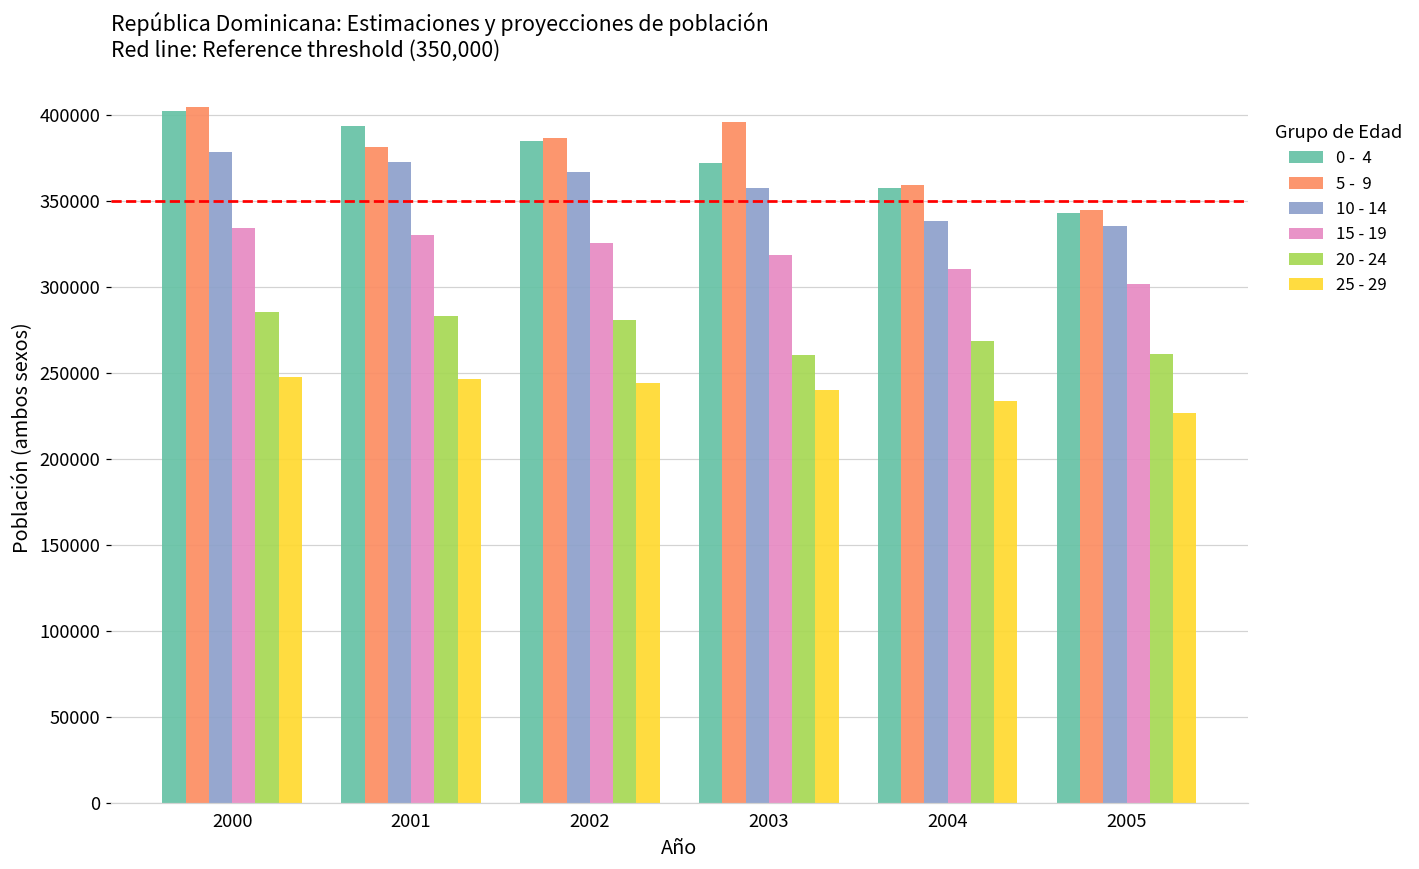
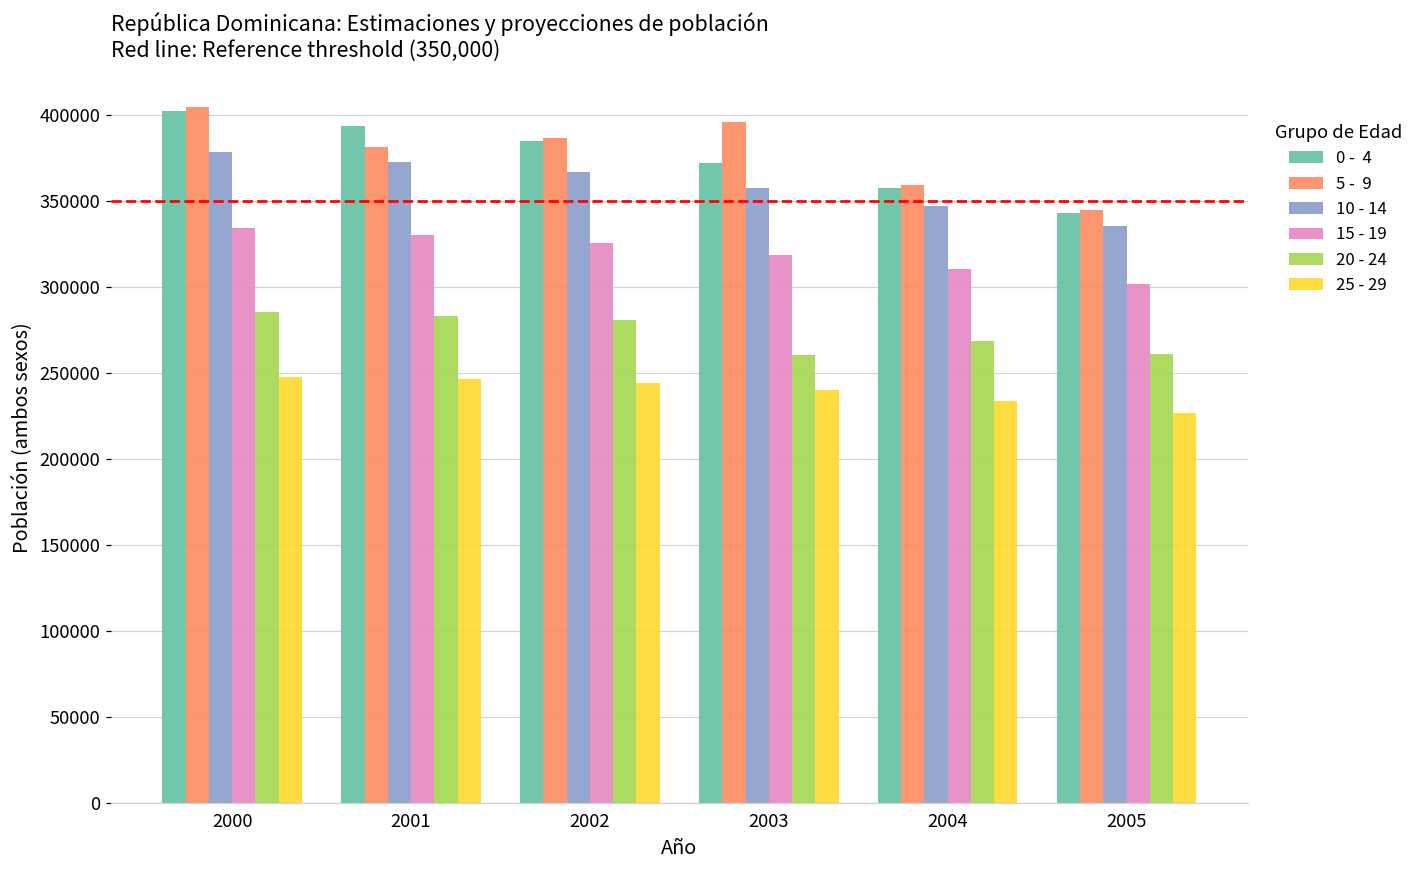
10 - 14, 2004: 339000 -> 347000
